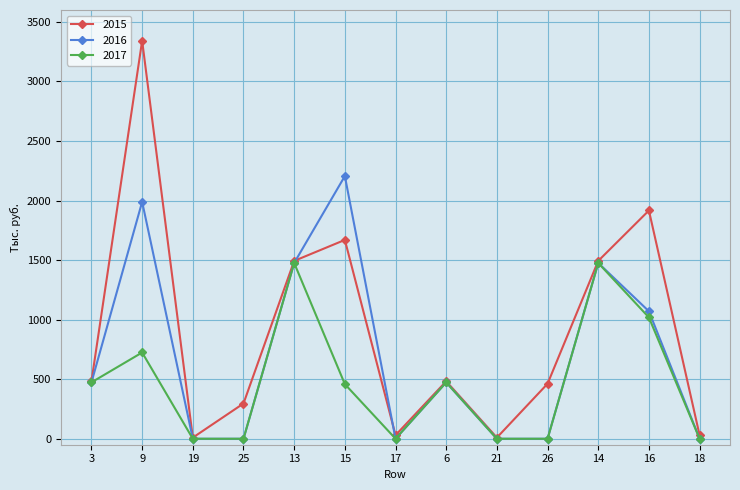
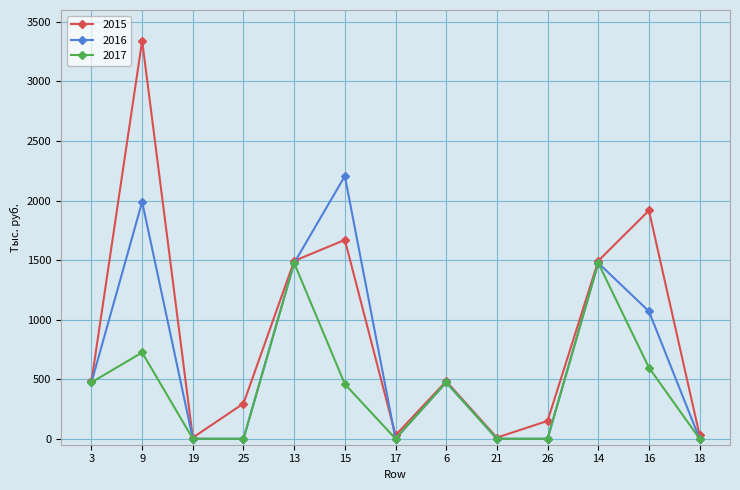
2015, 26: 460 -> 150
2017, 16: 1020 -> 600
